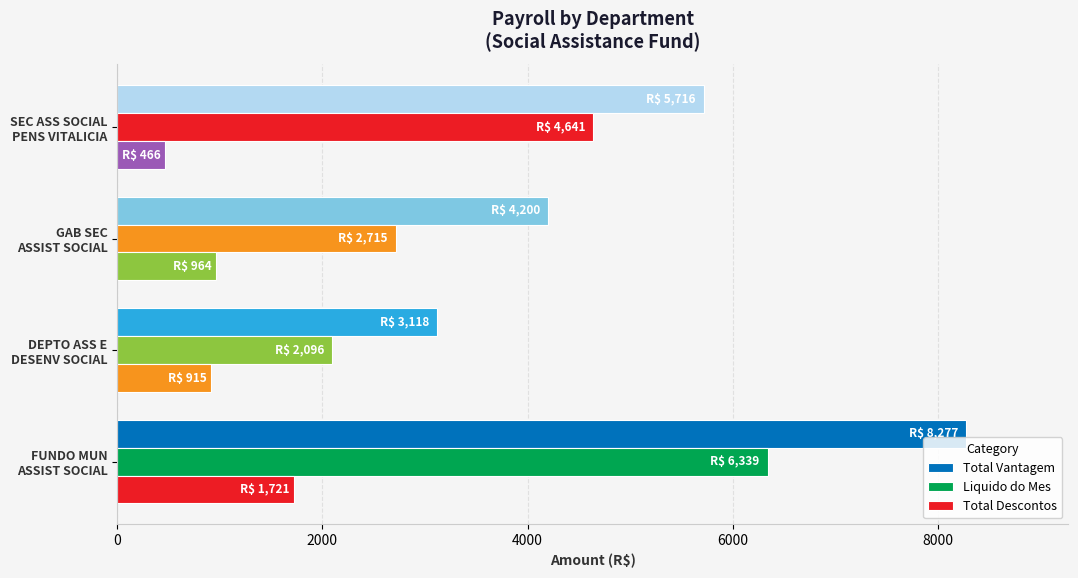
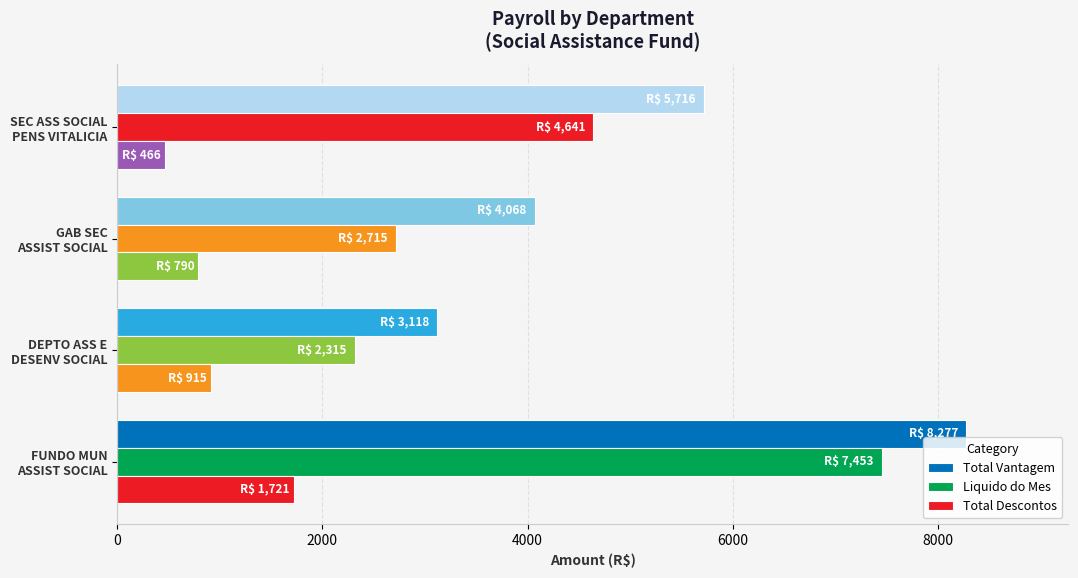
Total Vantagem, GAB SEC ASSIST SOCIAL: 4,200 -> 4,068
Total Descontos, GAB SEC ASSIST SOCIAL: 964 -> 790
Liquido do Mes, DEPTO ASS E DESENV SOCIAL: 2,096 -> 2,315
Liquido do Mes, FUNDO MUN ASSIST SOCIAL: 6,339 -> 7,453
